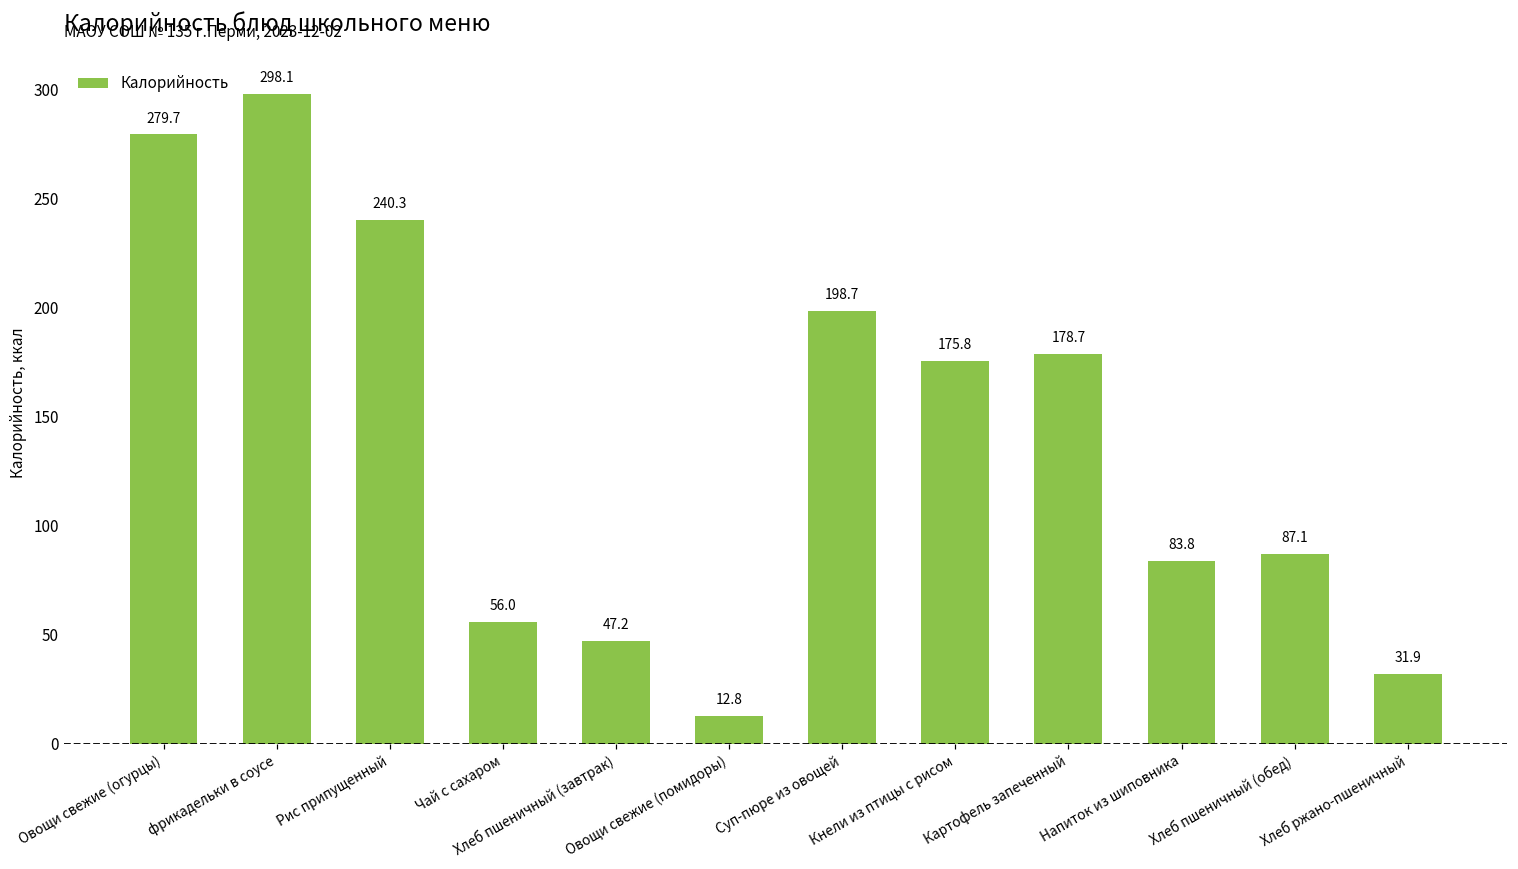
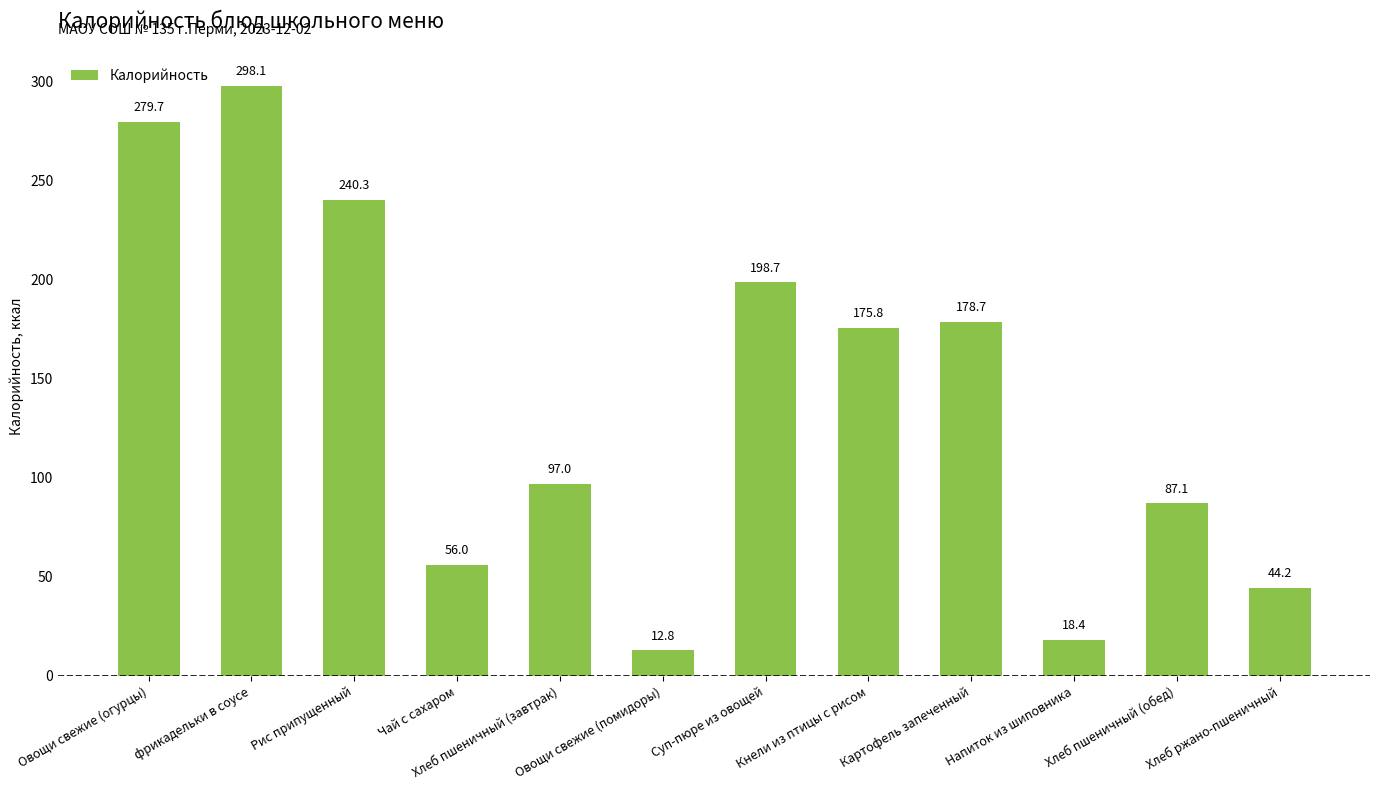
Хлеб пшеничный (завтрак): 47.2 -> 97.0
Напиток из шиповника: 83.8 -> 18.4
Хлеб ржано-пшеничный: 31.9 -> 44.2
